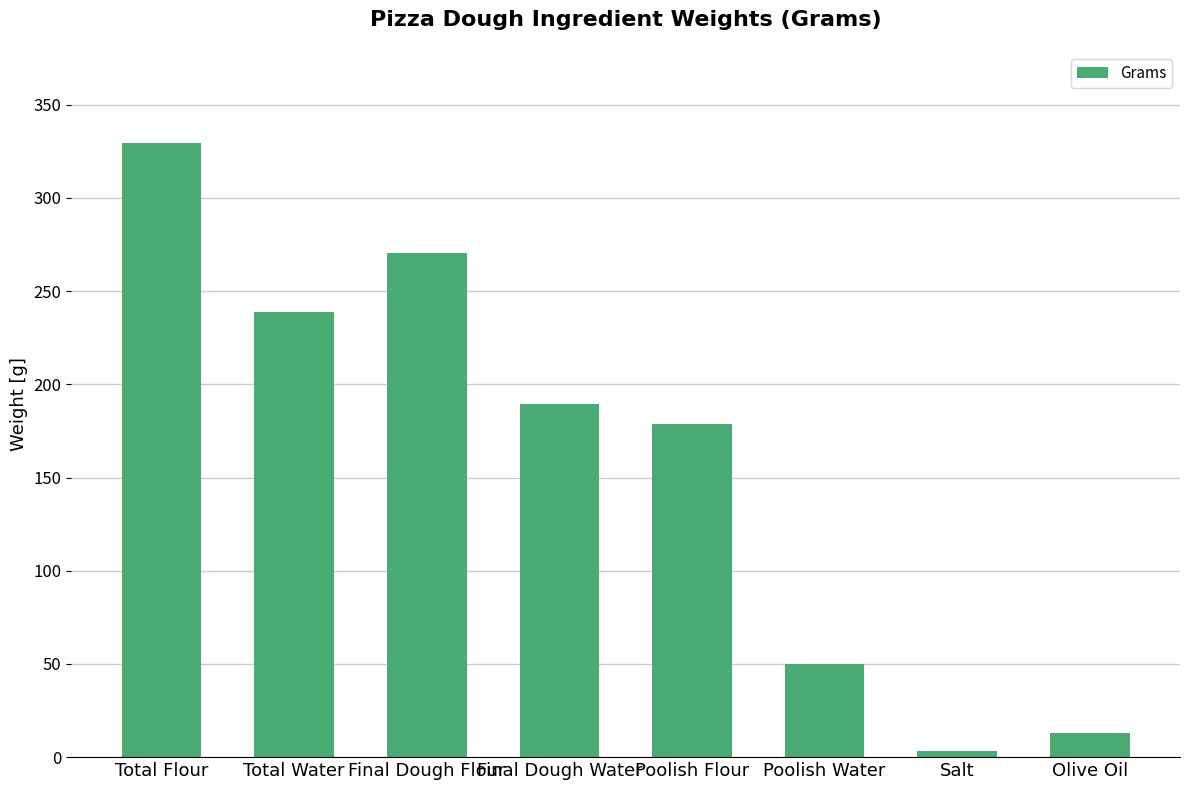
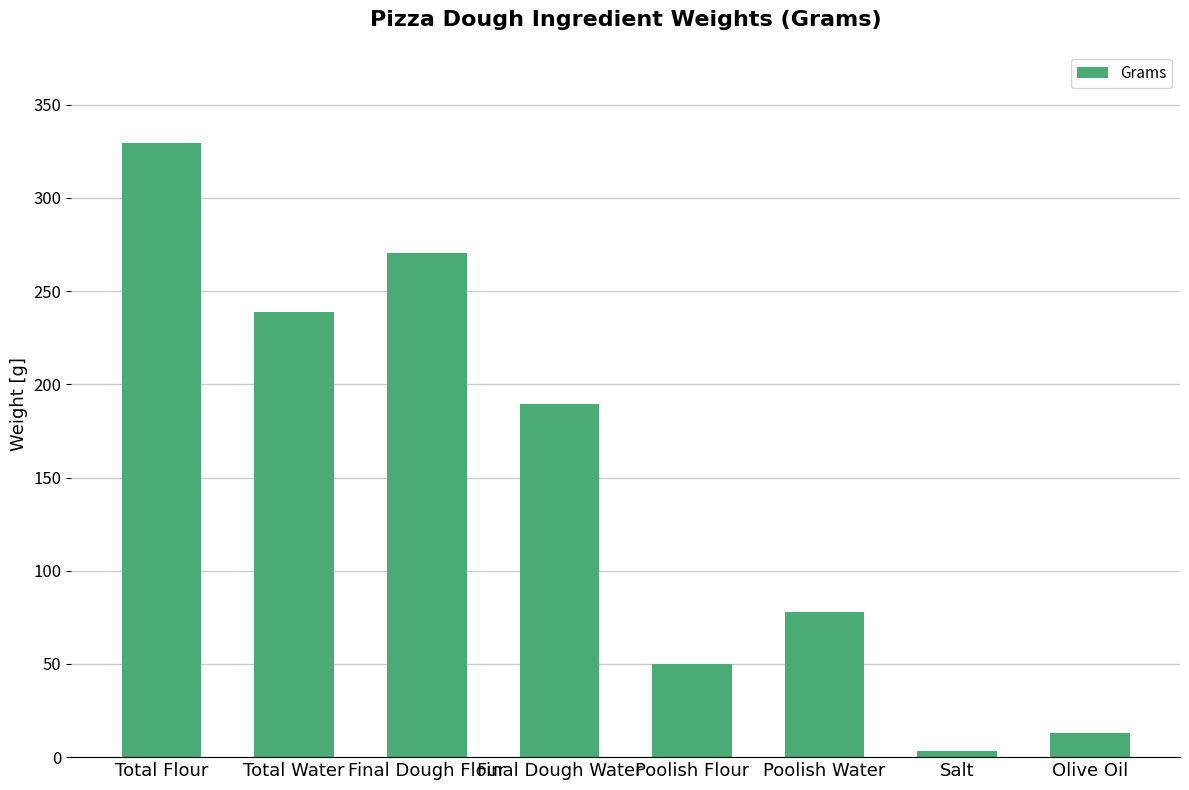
Poolish Flour: 179 -> 50
Poolish Water: 50 -> 78
